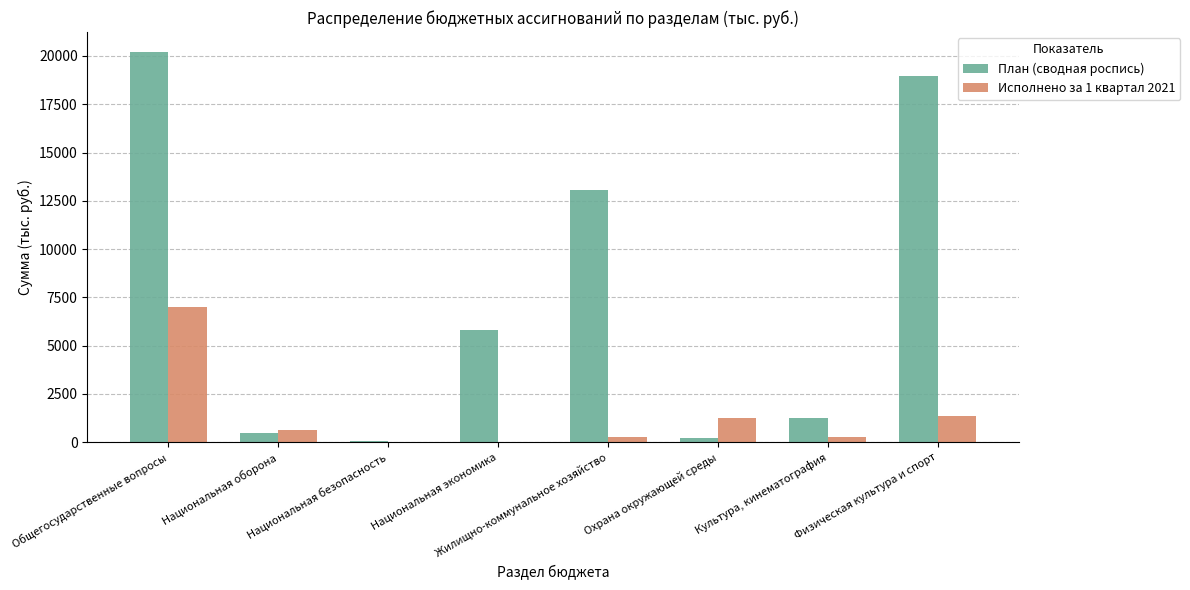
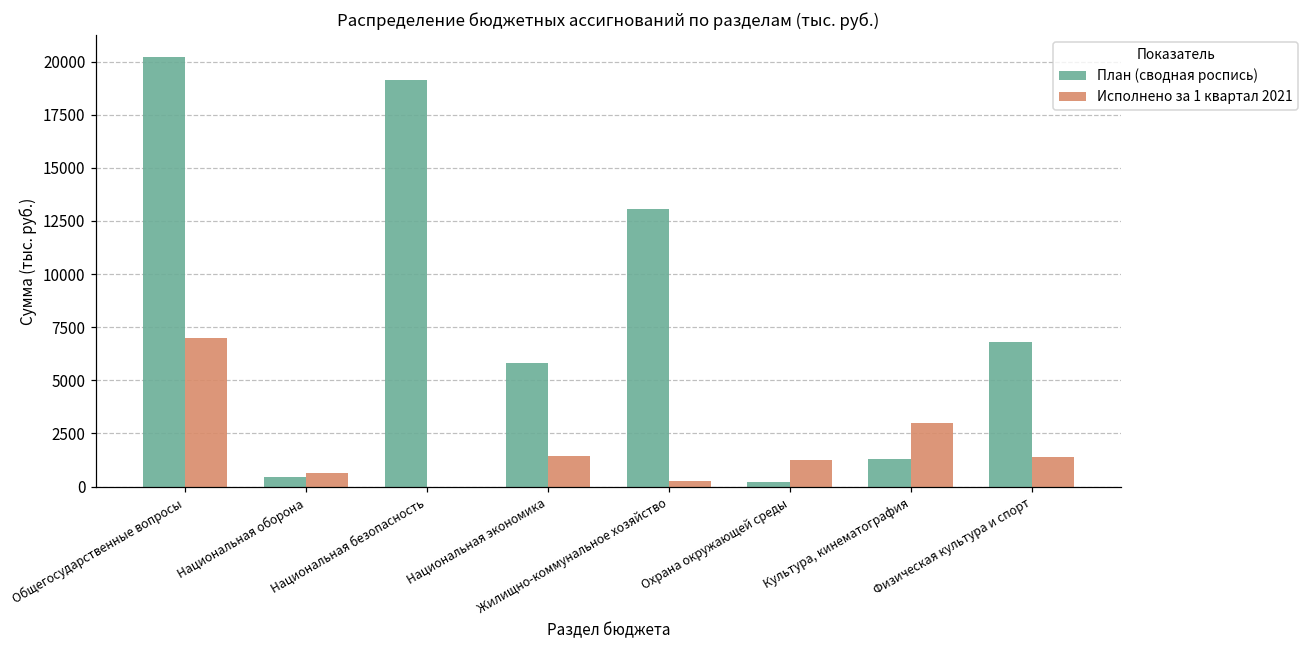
План (сводная роспись), Национальная безопасность: 100 -> 19200
Исполнено за 1 квартал 2021, Национальная экономика: 0 -> 1400
Исполнено за 1 квартал 2021, Культура, кинематография: 300 -> 3000
План (сводная роспись), Физическая культура и спорт: 19000 -> 6800
